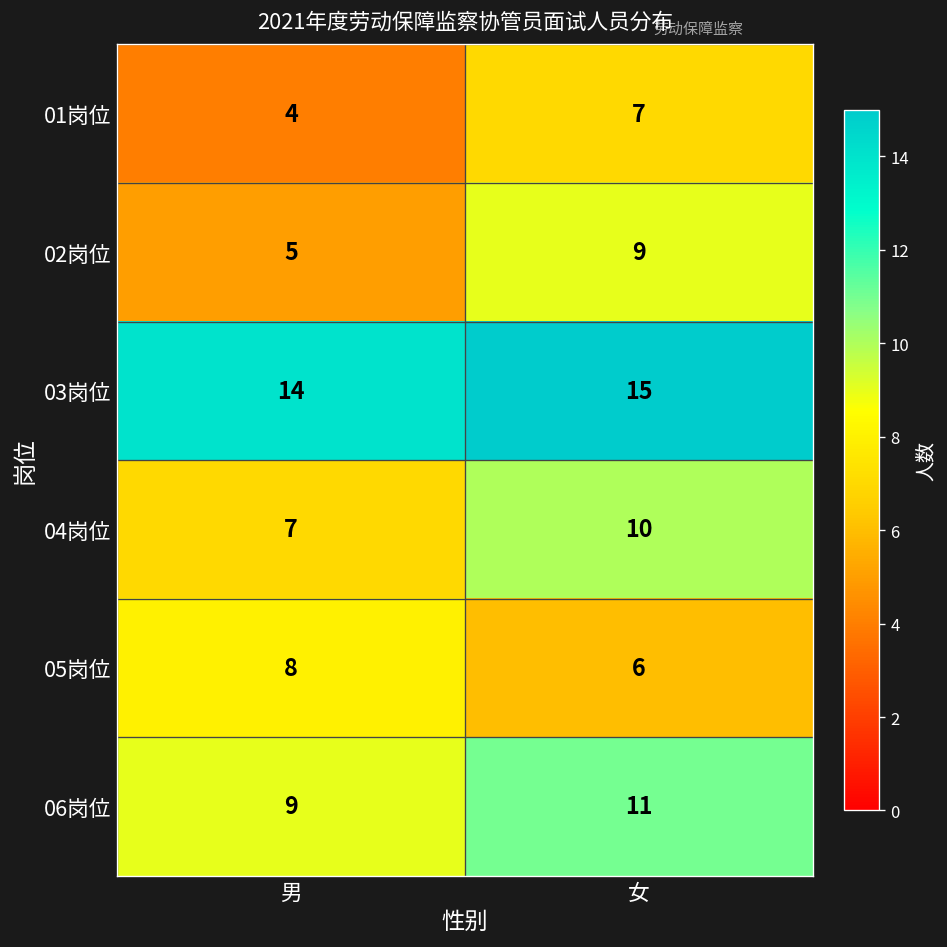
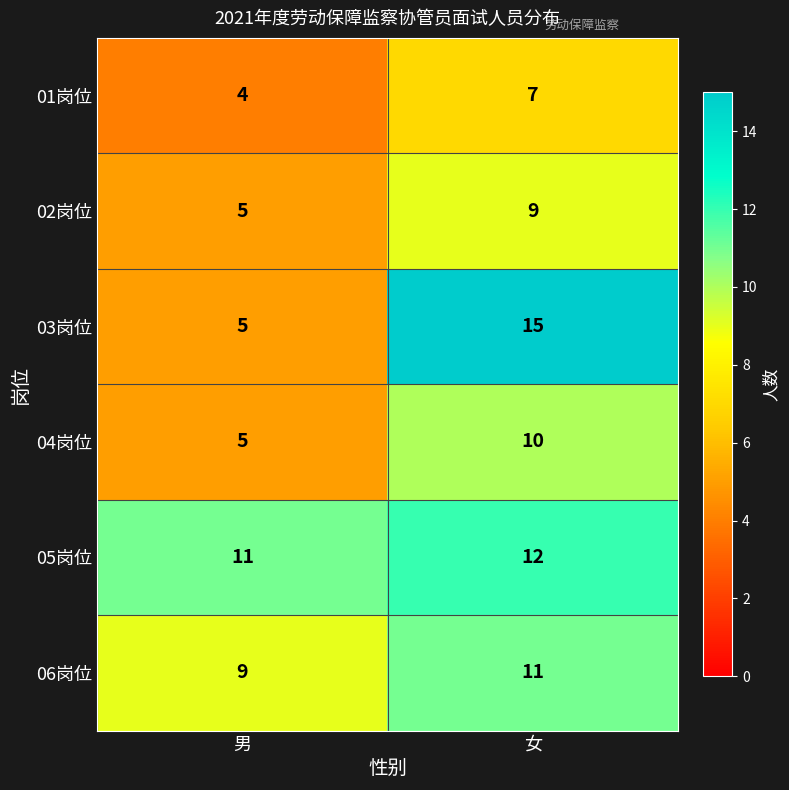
03岗位, 男: 14 -> 5
04岗位, 男: 7 -> 5
05岗位, 男: 8 -> 11
05岗位, 女: 6 -> 12
